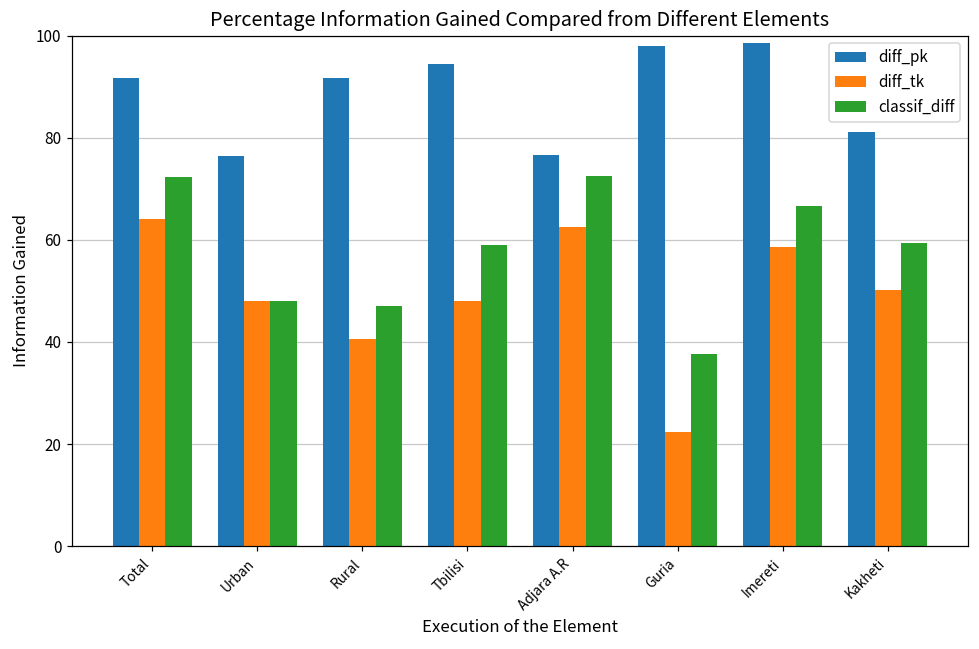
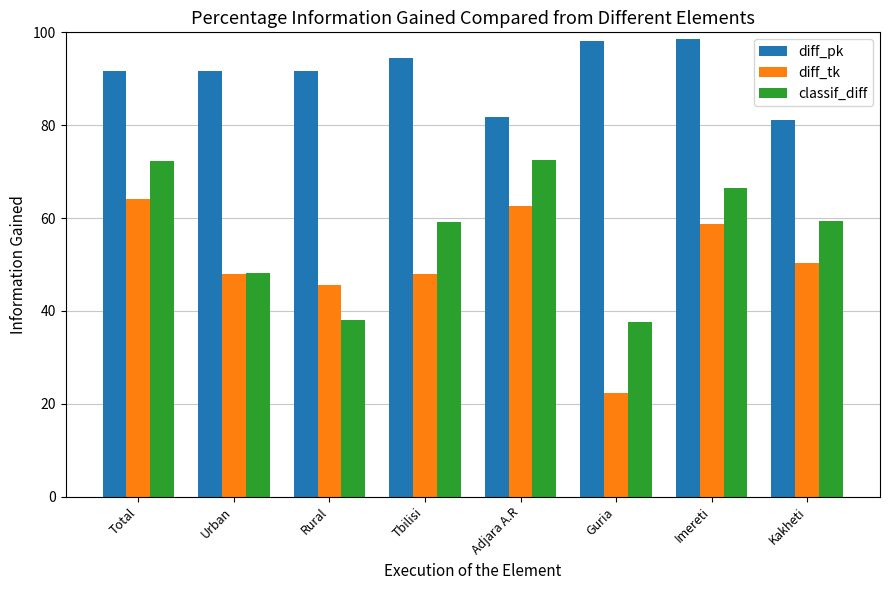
diff_pk, Urban: 76 -> 92
diff_tk, Rural: 41 -> 46
classif_diff, Rural: 47 -> 38
diff_pk, Adjara A.R: 77 -> 82
